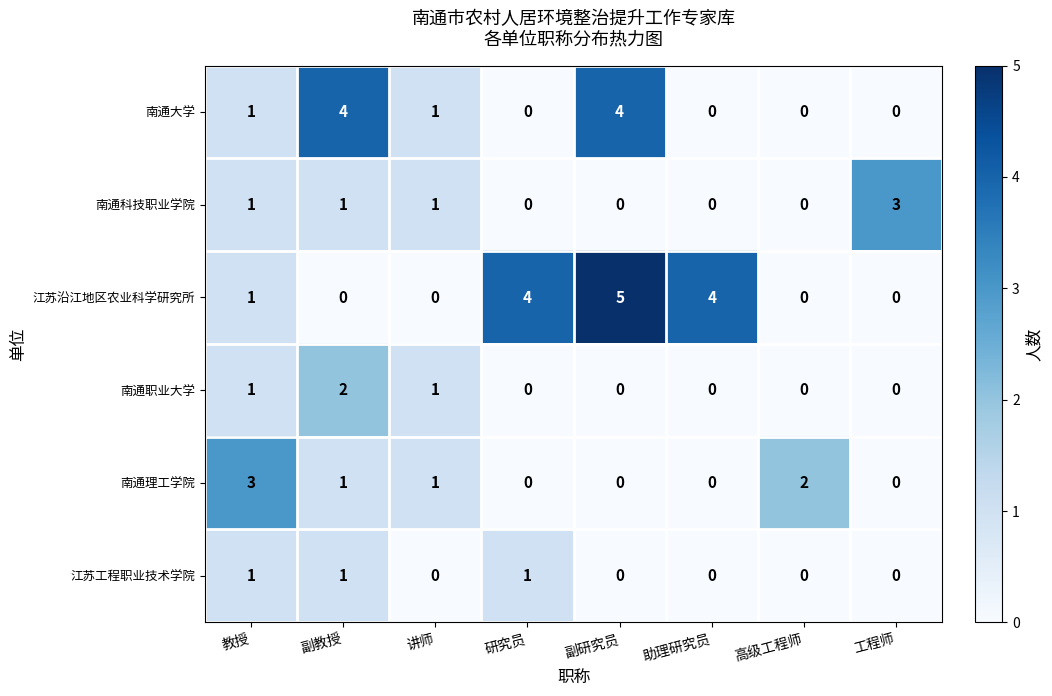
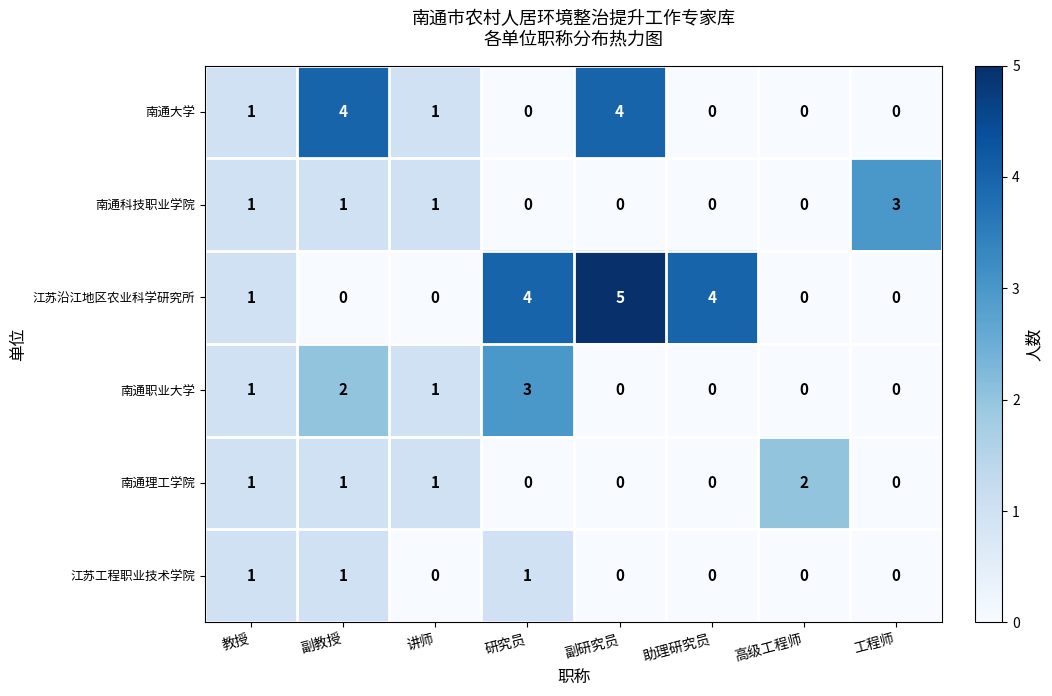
南通职业大学, 研究员: 0 -> 3
南通理工学院, 教授: 3 -> 1
